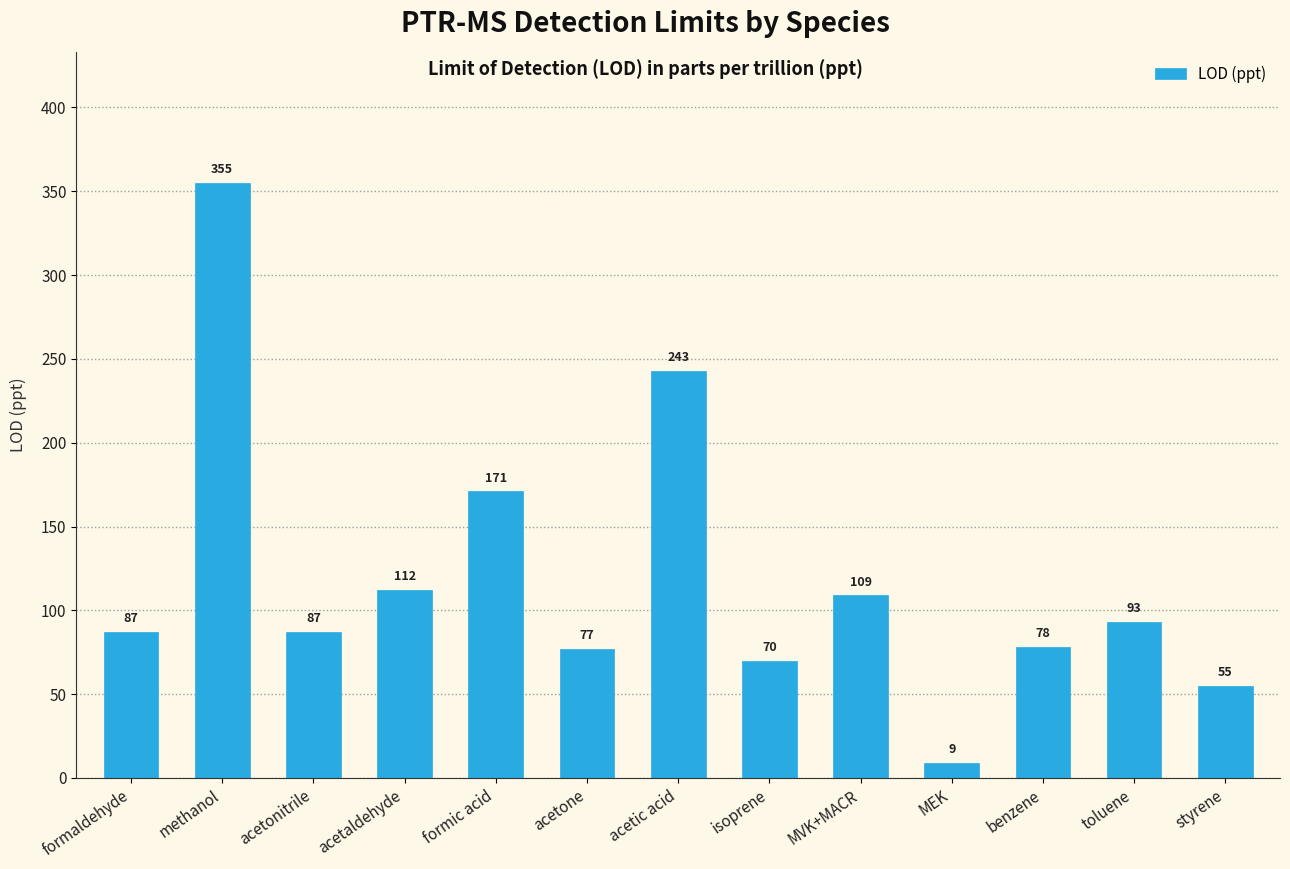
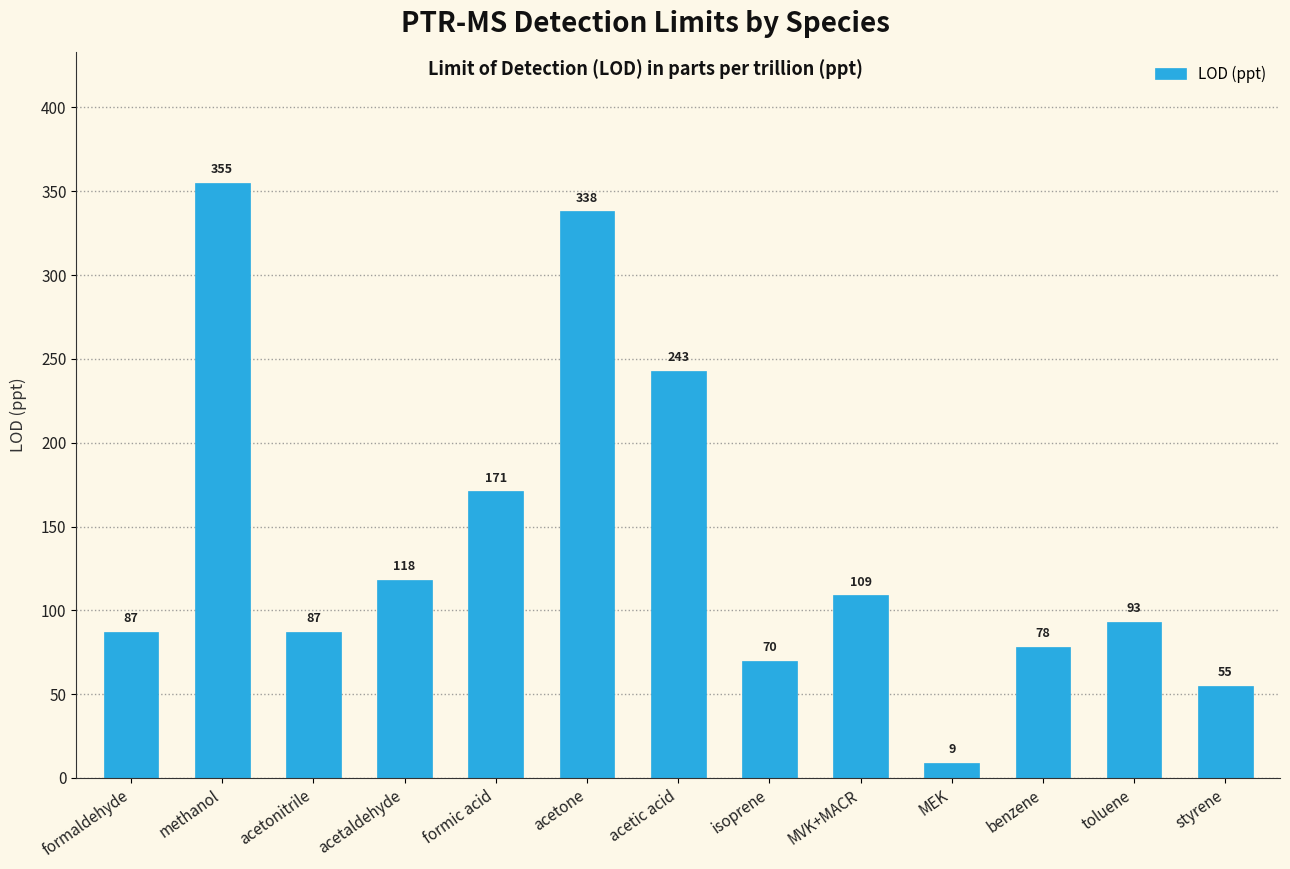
acetaldehyde: 112 -> 118
acetone: 77 -> 338
